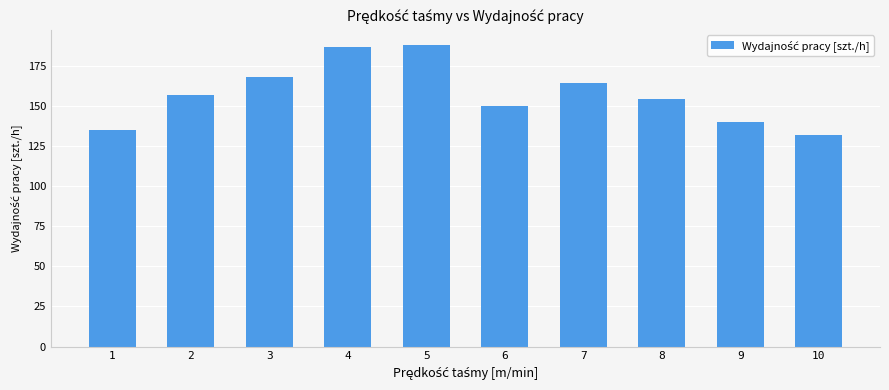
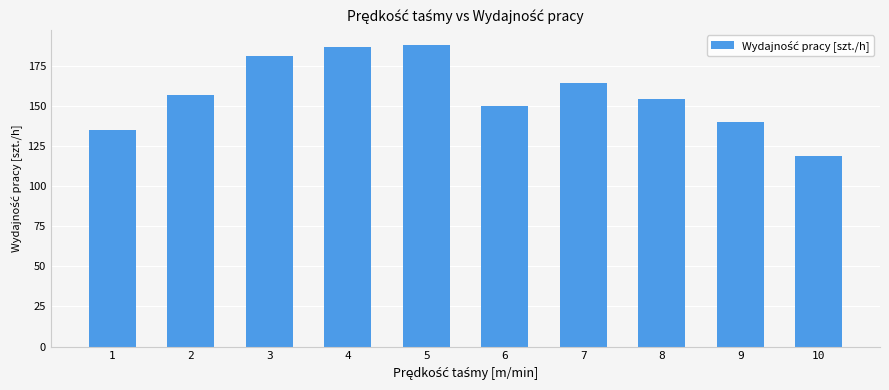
3: 168 -> 181
10: 132 -> 119
